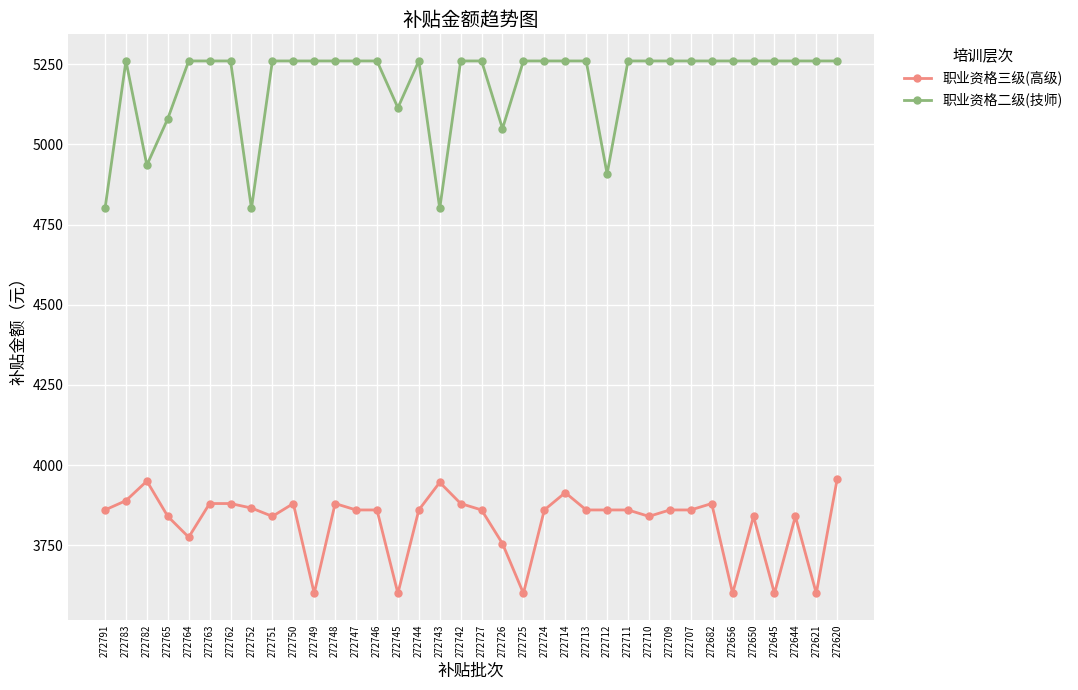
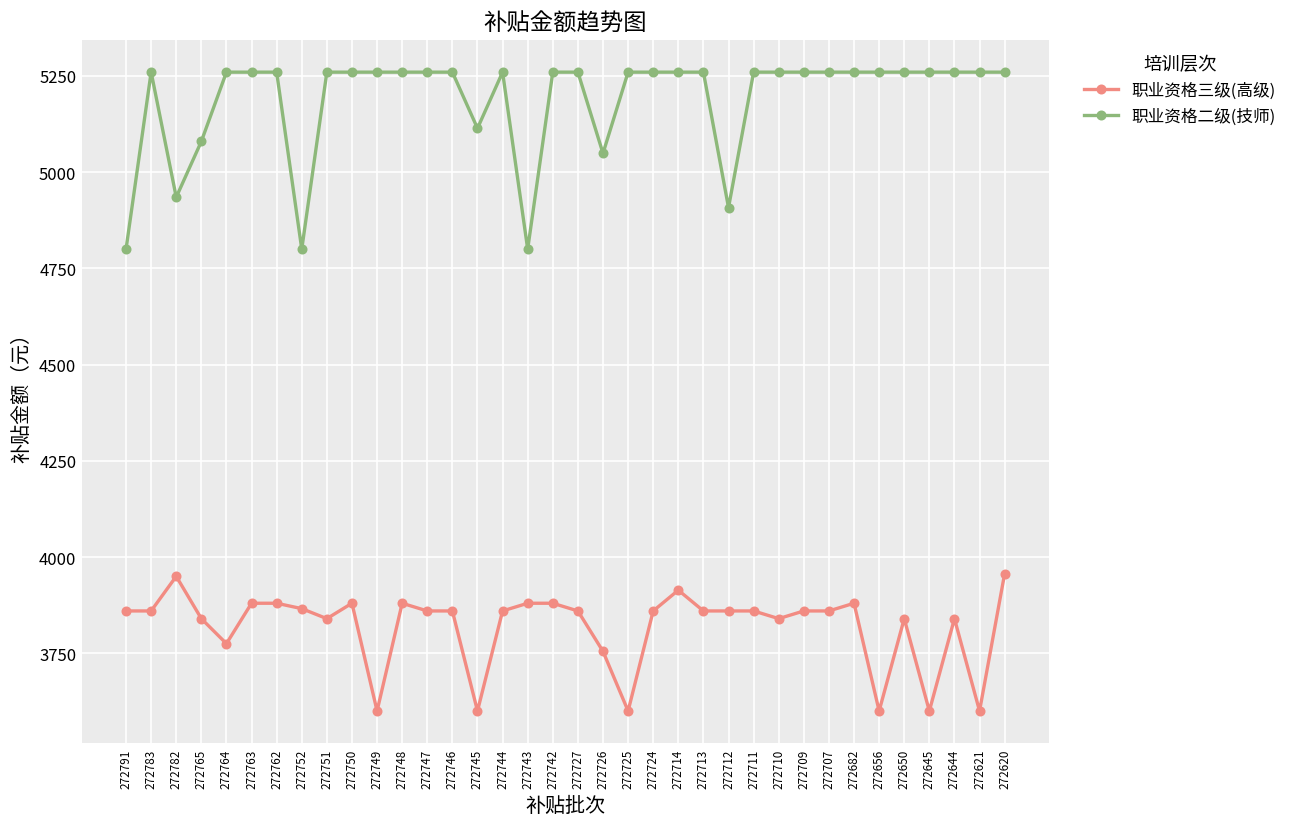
职业资格三级(高级), 272783: 3890 -> 3860
职业资格三级(高级), 272743: 3950 -> 3880
